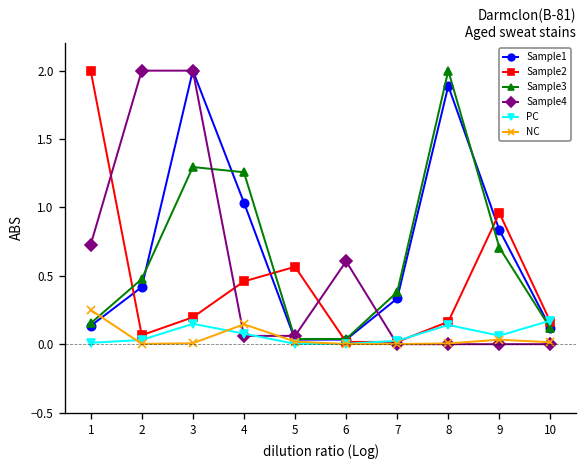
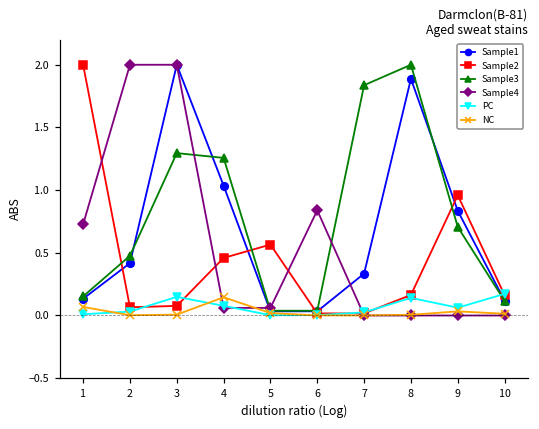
NC, 1: 0.25 -> 0.07
Sample2, 3: 0.20 -> 0.08
Sample4, 6: 0.61 -> 0.84
Sample3, 7: 0.38 -> 1.84
